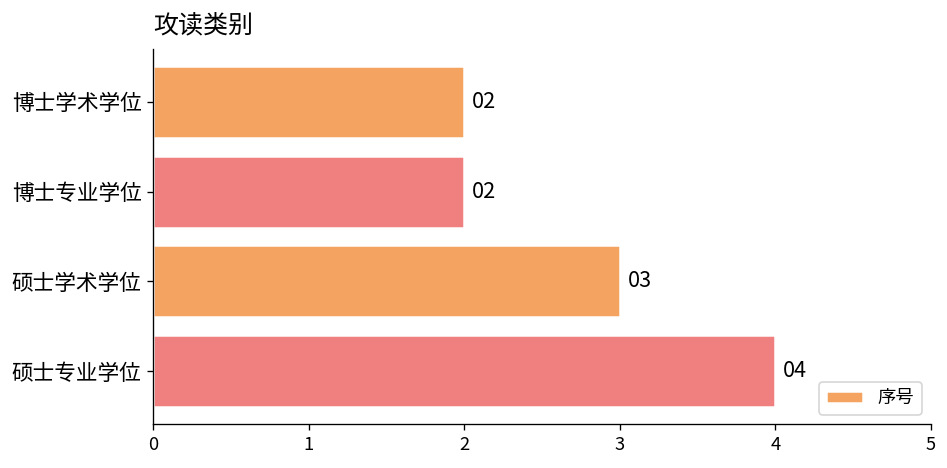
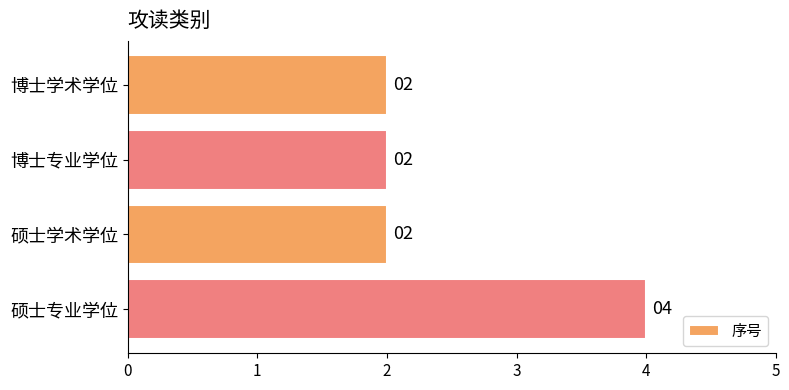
硕士学术学位: 03 -> 02
